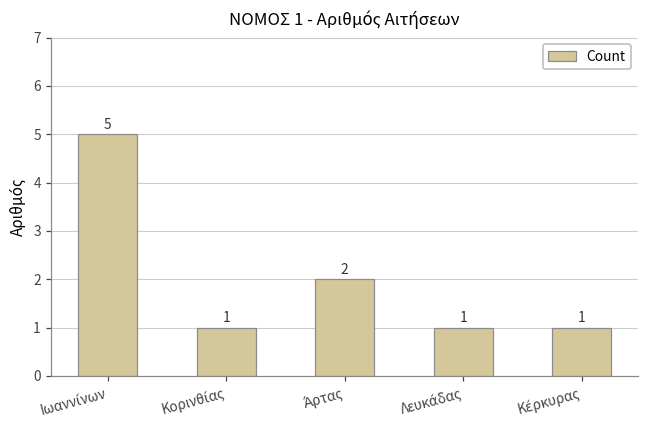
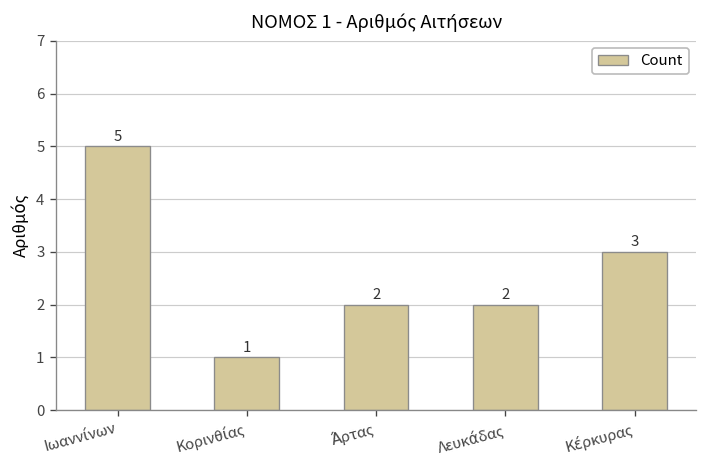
Λευκάδας: 1 -> 2
Κέρκυρας: 1 -> 3
